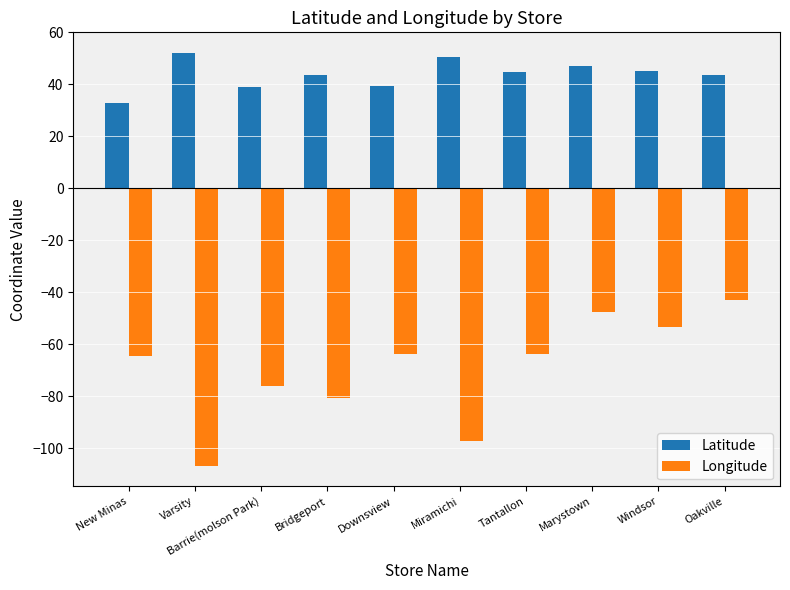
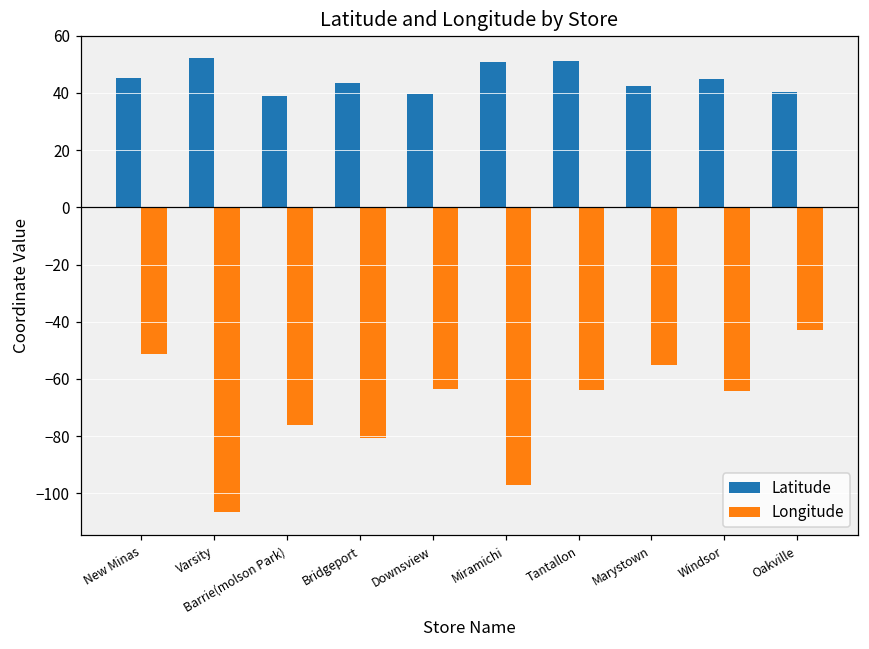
Latitude, New Minas: 33 -> 45
Longitude, New Minas: -64 -> -51
Latitude, Tantallon: 45 -> 51
Latitude, Marystown: 47 -> 42
Longitude, Marystown: -47 -> -55
Longitude, Windsor: -53 -> -64
Latitude, Oakville: 43 -> 40
